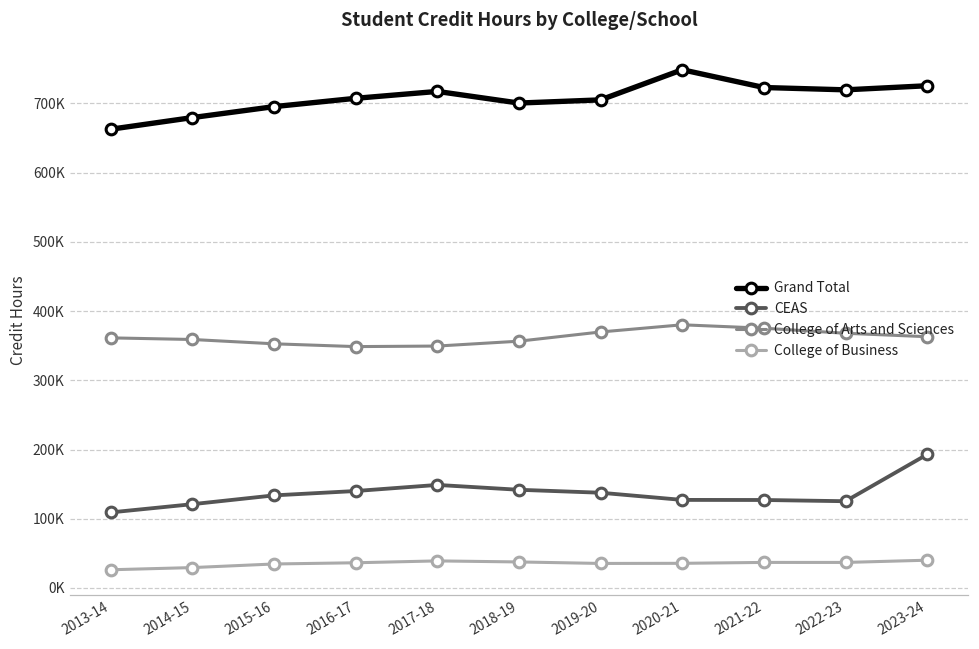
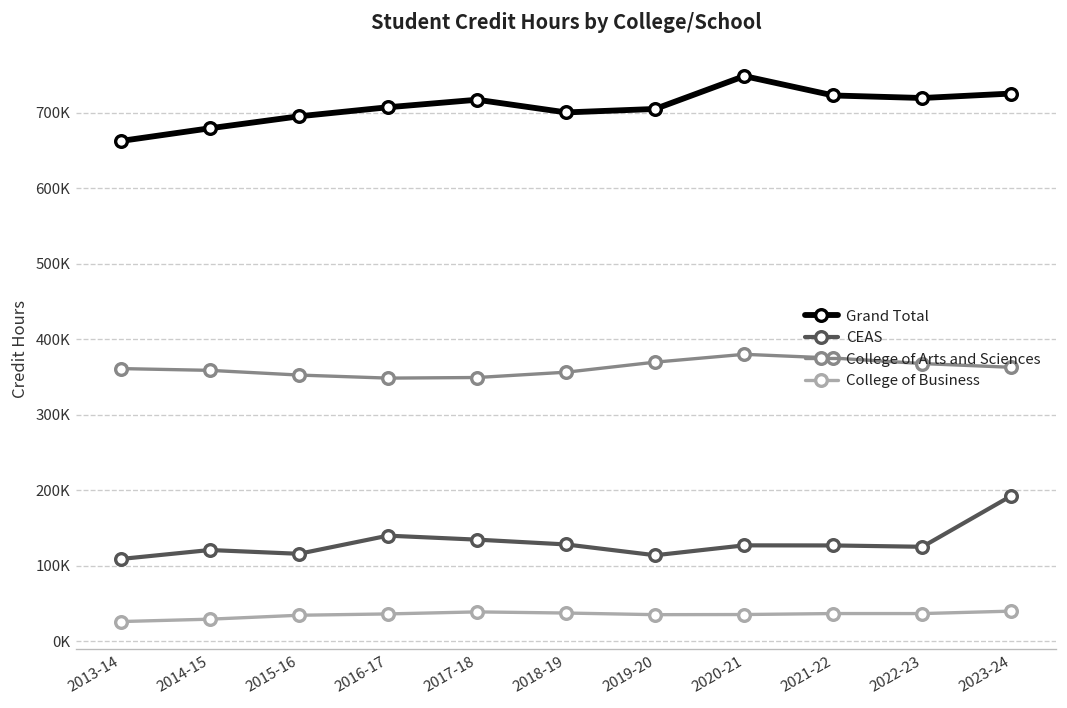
CEAS, 2015-16: 130000 -> 120000
CEAS, 2017-18: 150000 -> 130000
CEAS, 2018-19: 140000 -> 130000
CEAS, 2019-20: 140000 -> 110000
